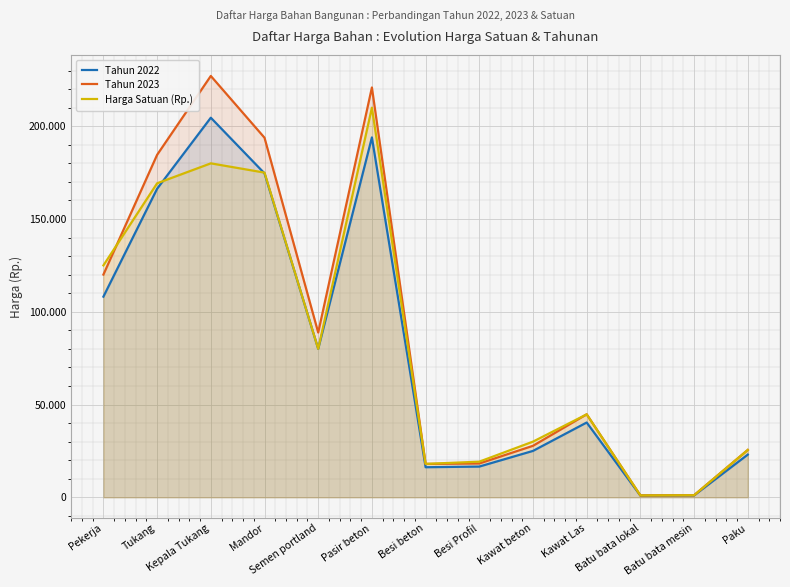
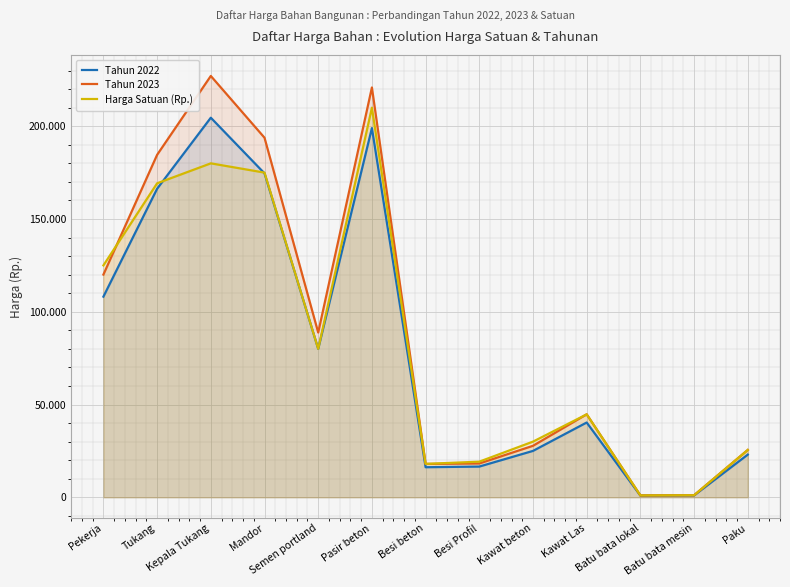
Tahun 2022, Pasir beton: 194 -> 199
